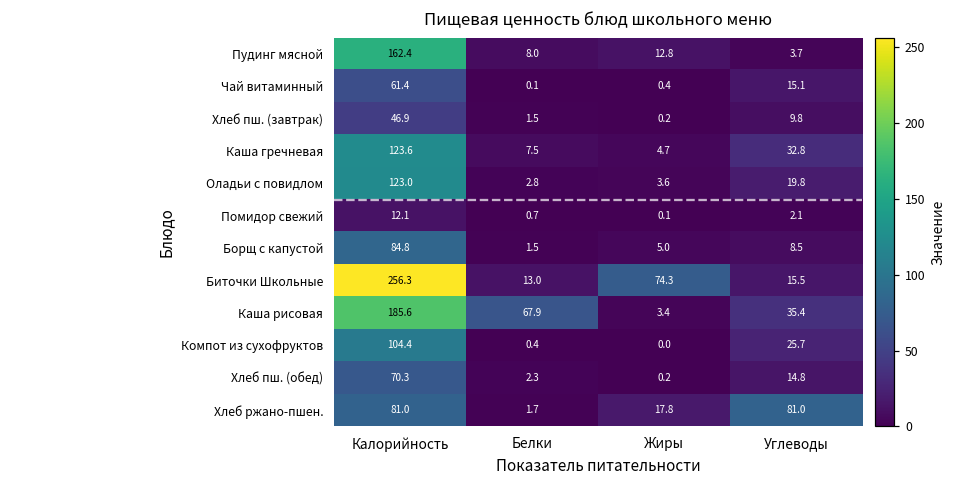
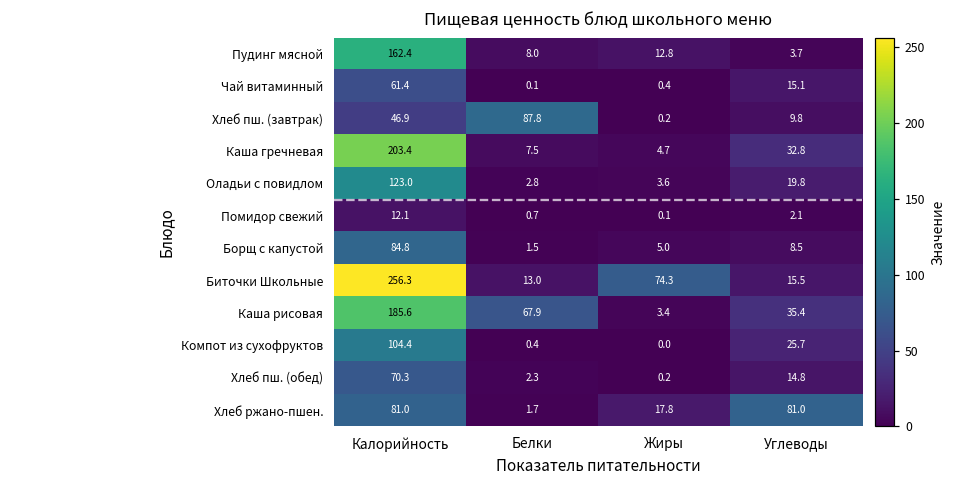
Хлеб пш. (завтрак), Белки: 1.5 -> 87.8
Каша гречневая, Калорийность: 123.6 -> 203.4
